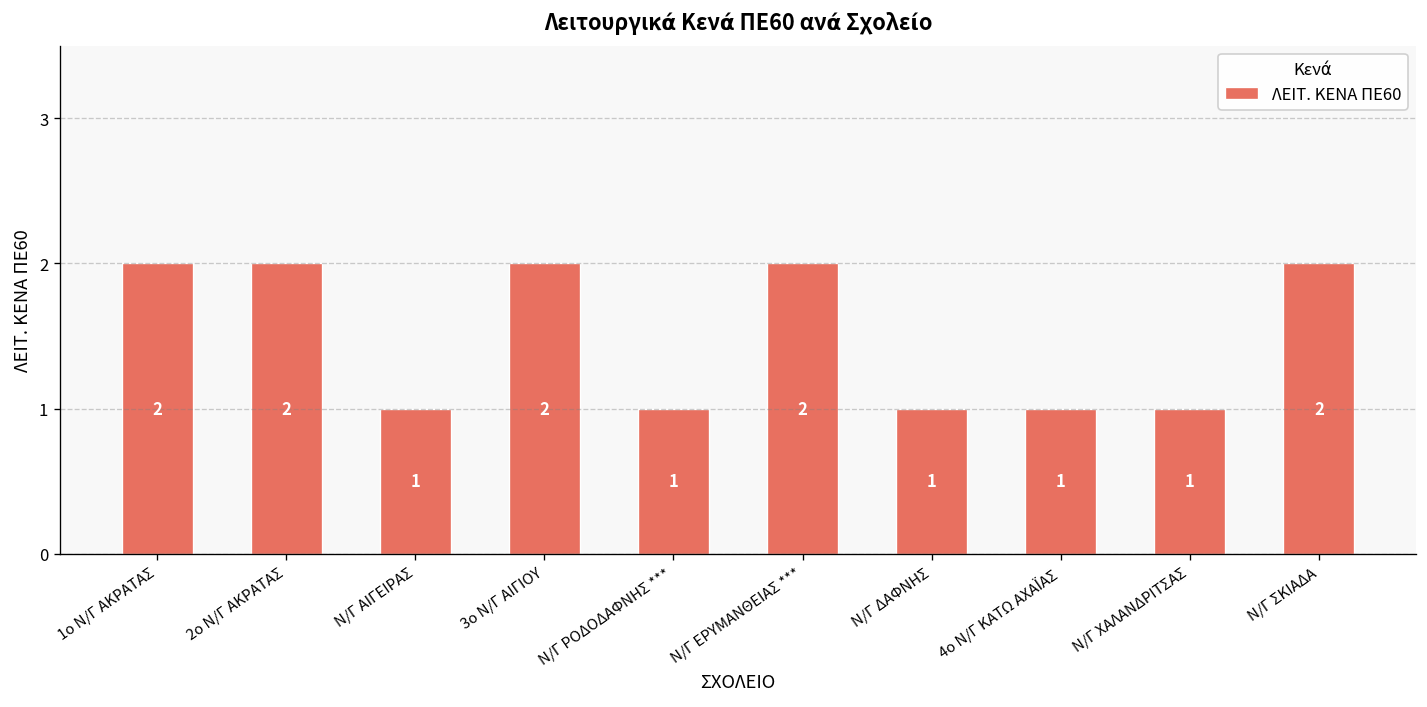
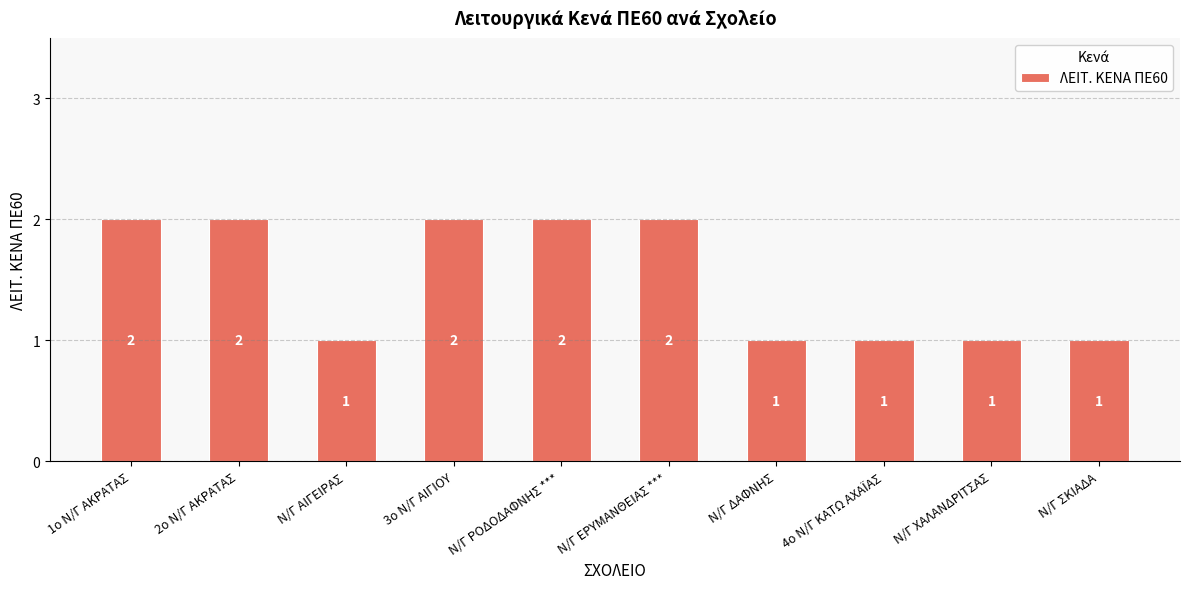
Ν/Γ ΡΟΔΟΔΑΦΝΗΣ ***: 1 -> 2
Ν/Γ ΣΚΙΑΔΑ: 2 -> 1
